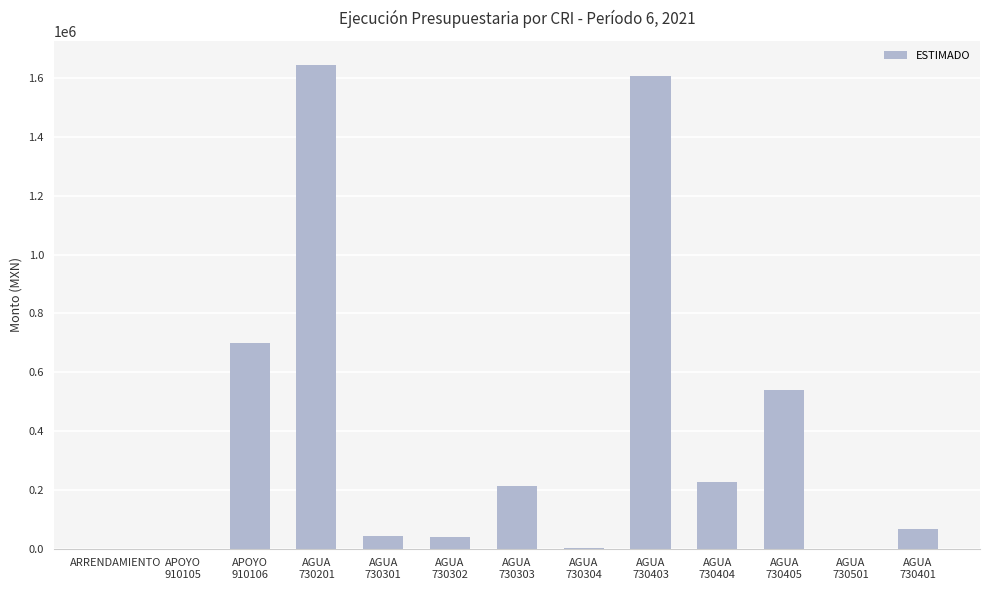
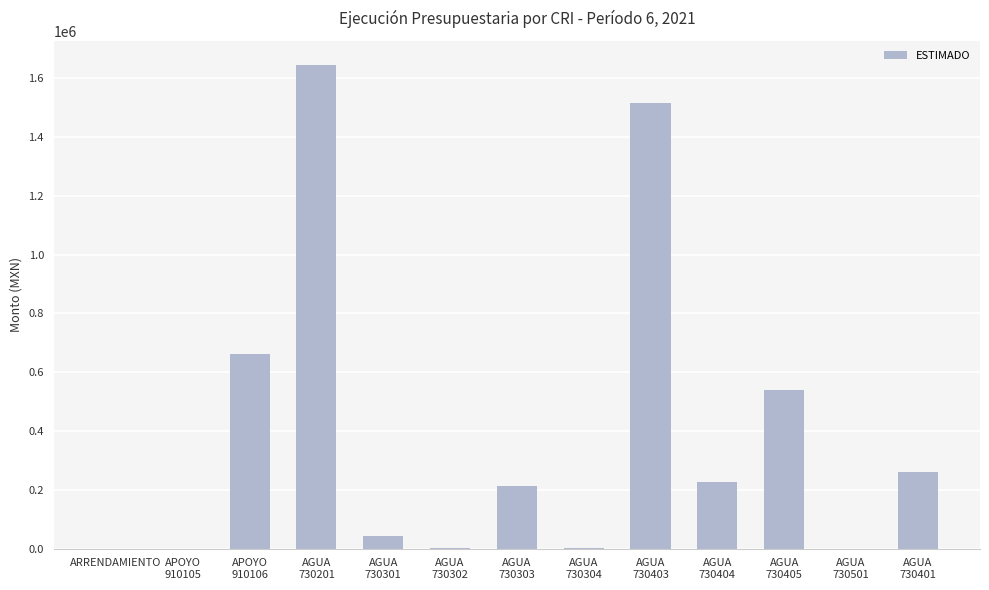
APOYO 910106: 700000 -> 660000
AGUA 730302: 40000 -> 0
AGUA 730403: 1610000 -> 1510000
AGUA 730401: 70000 -> 260000
